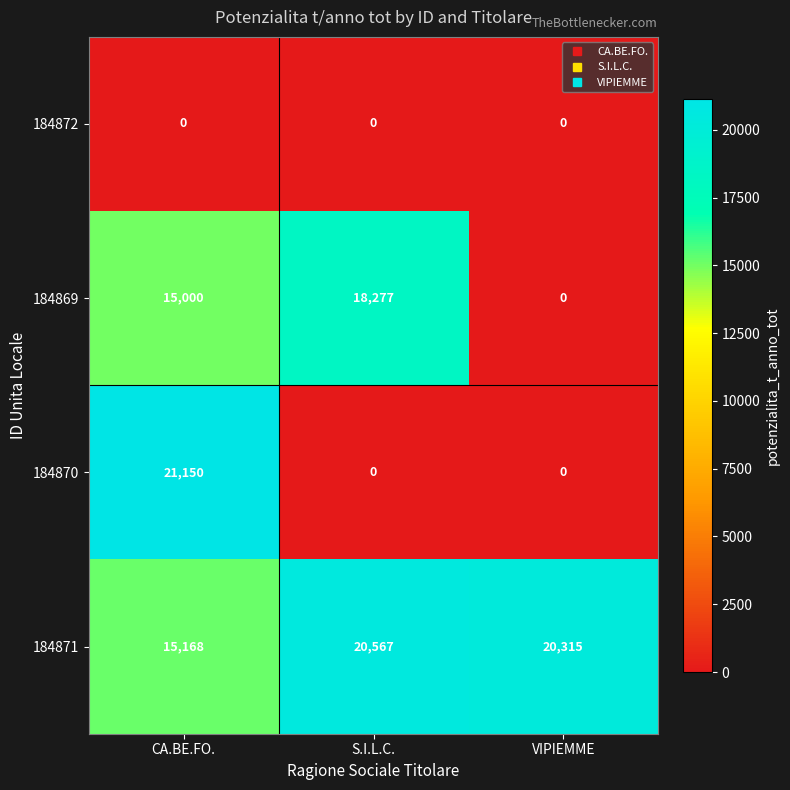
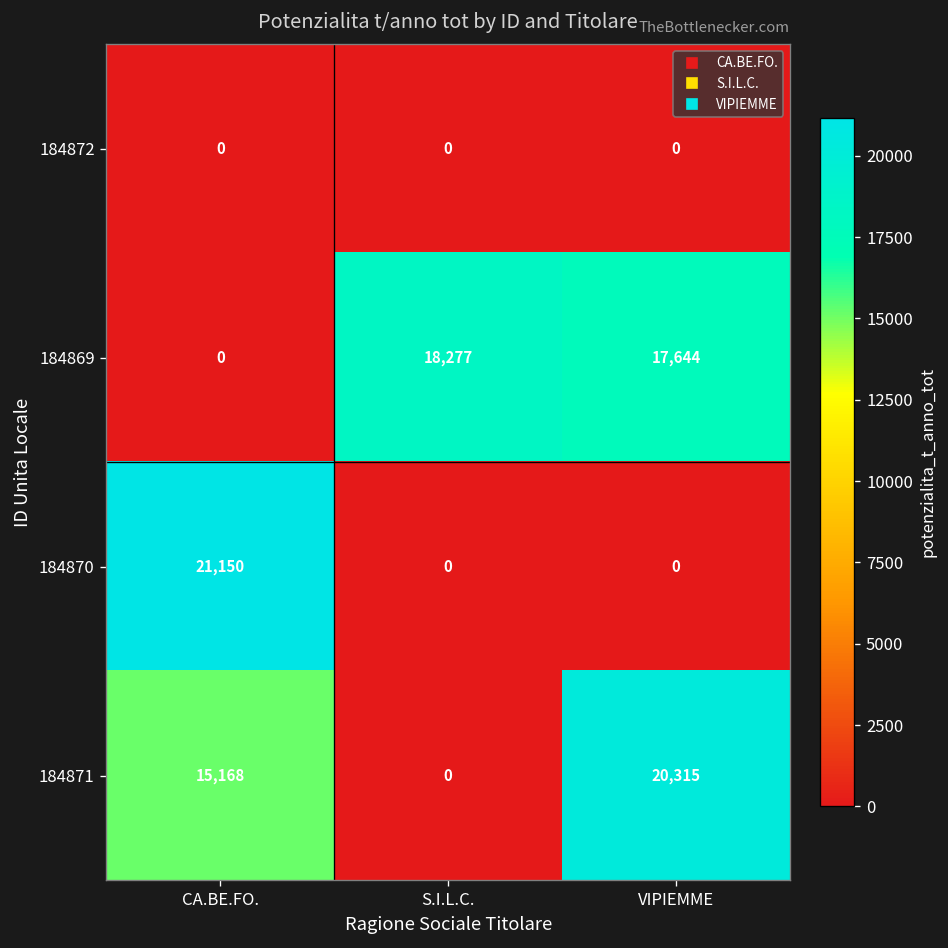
184869, CA.BE.FO.: 15,000 -> 0
184869, VIPIEMME: 0 -> 17,644
184871, S.I.L.C.: 20,567 -> 0
